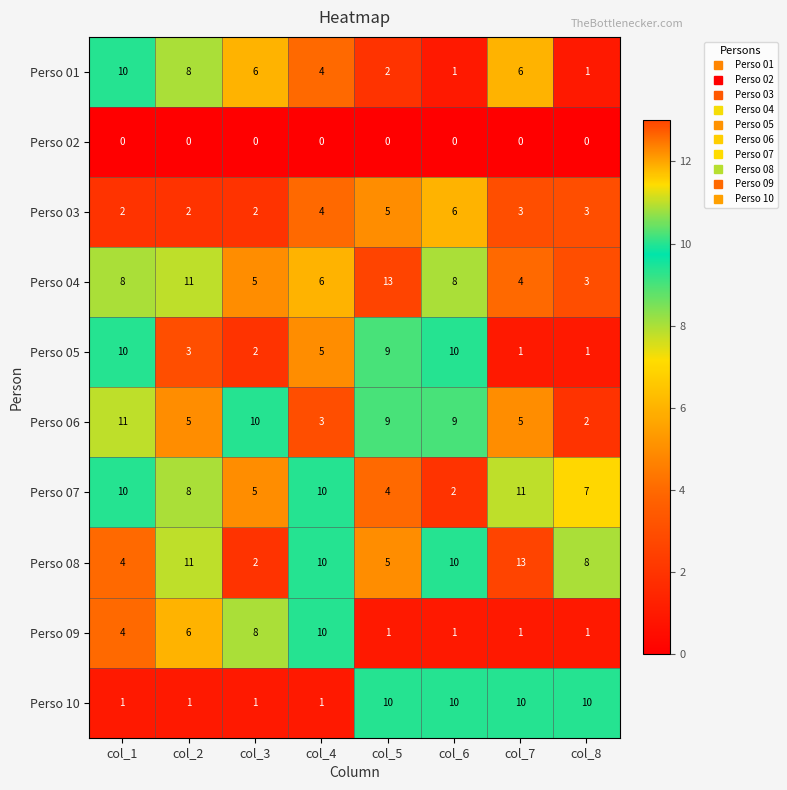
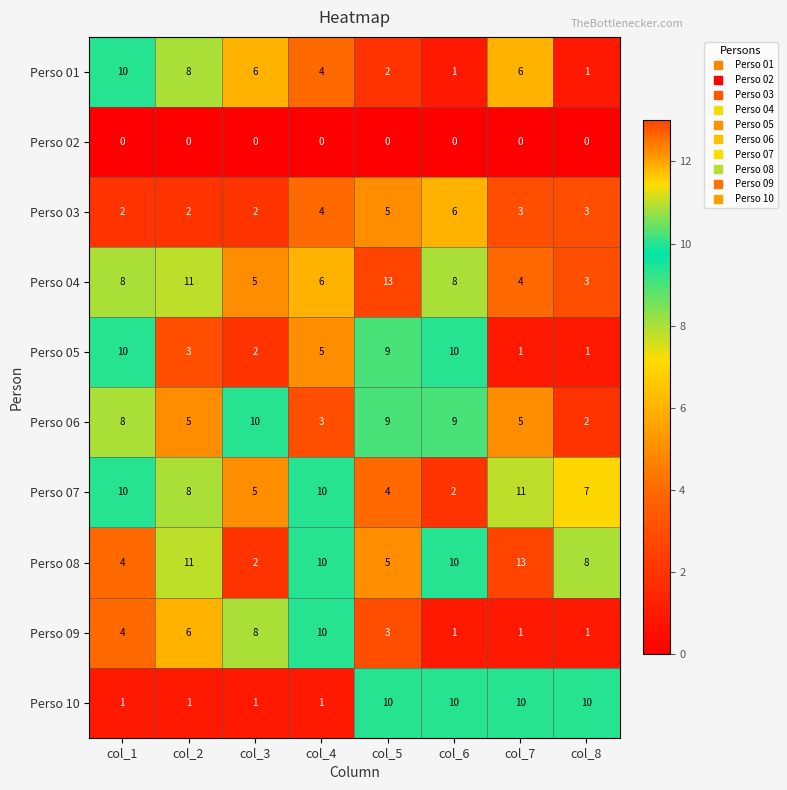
Perso 06, col_1: 11 -> 8
Perso 09, col_5: 1 -> 3
